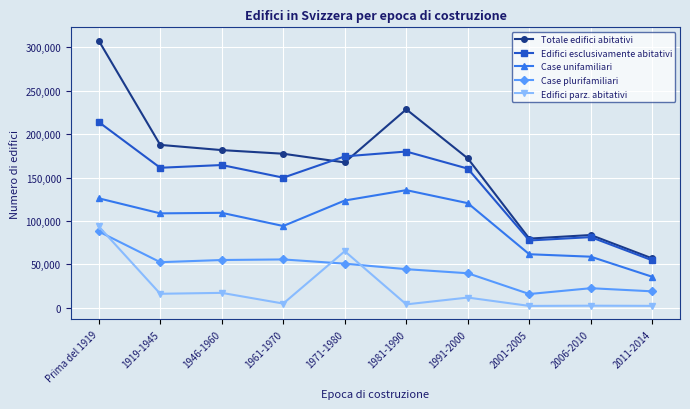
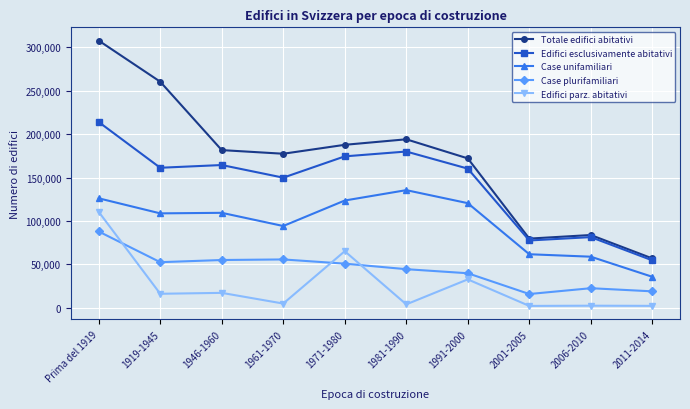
Edifici parz. abitativi, Prima del 1919: 90,000 -> 110,000
Totale edifici abitativi, 1919-1945: 190,000 -> 260,000
Totale edifici abitativi, 1971-1980: 170,000 -> 190,000
Totale edifici abitativi, 1981-1990: 230,000 -> 190,000
Edifici parz. abitativi, 1991-2000: 10,000 -> 30,000
